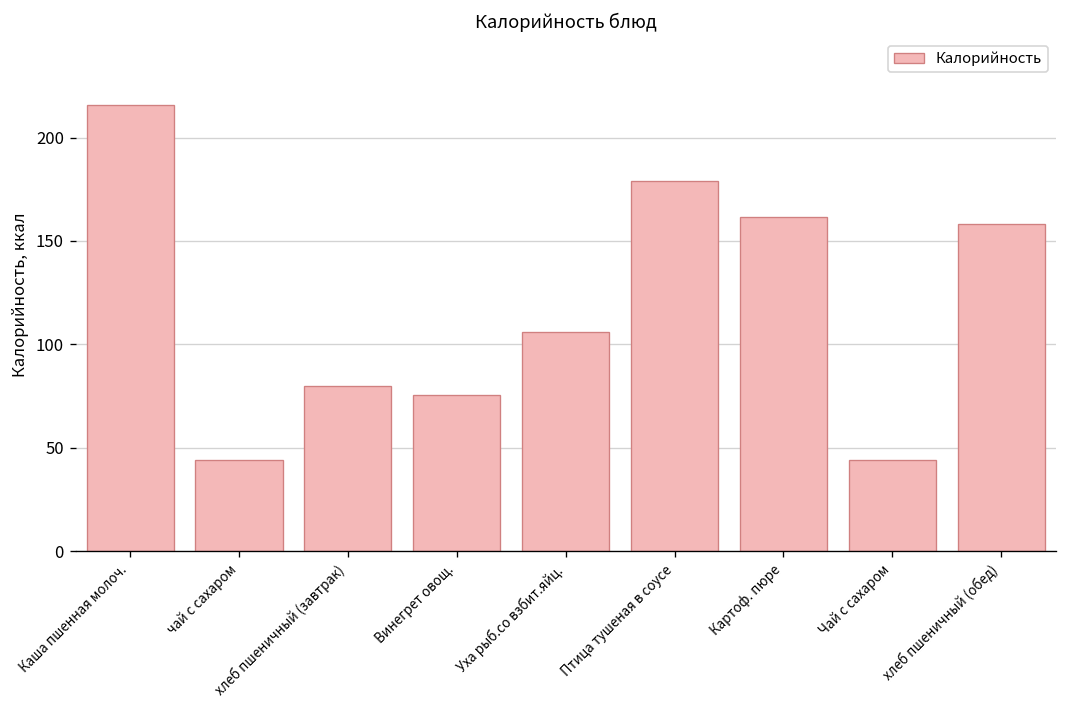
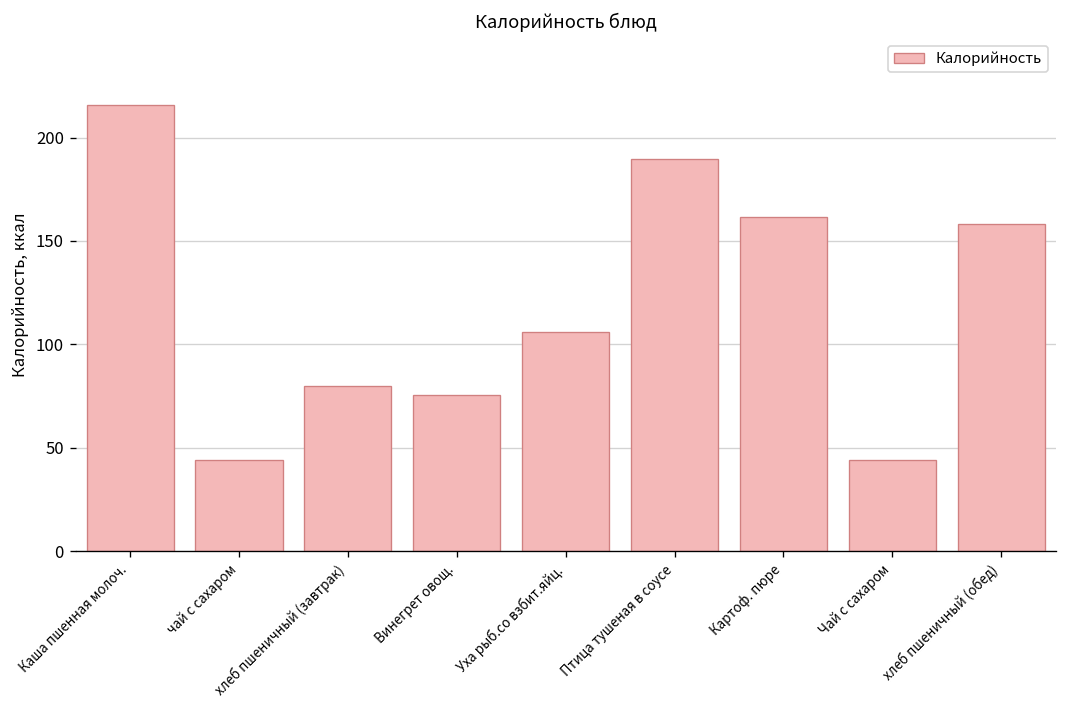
Птица тушеная в соусе: 179 -> 190
